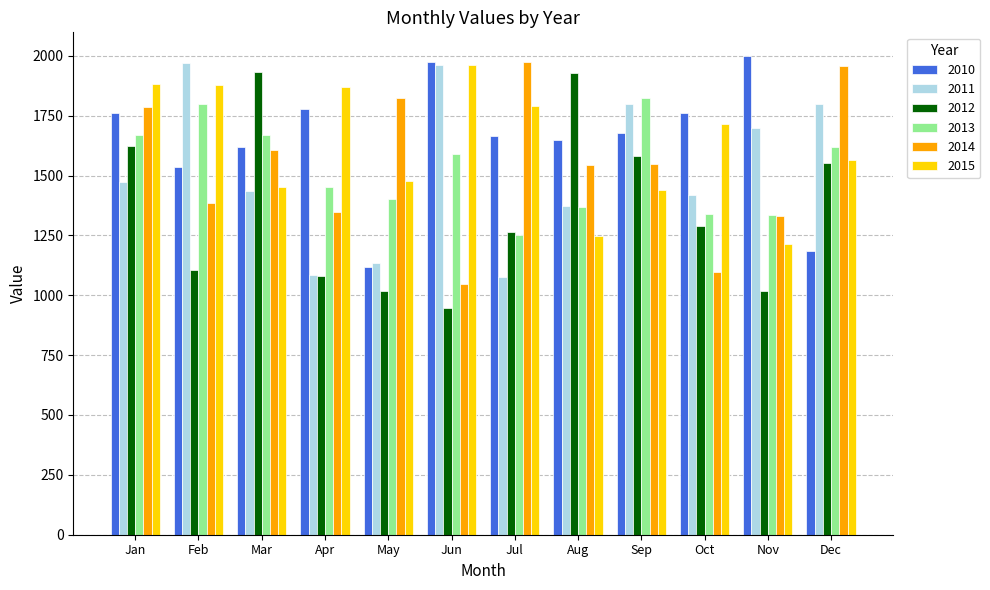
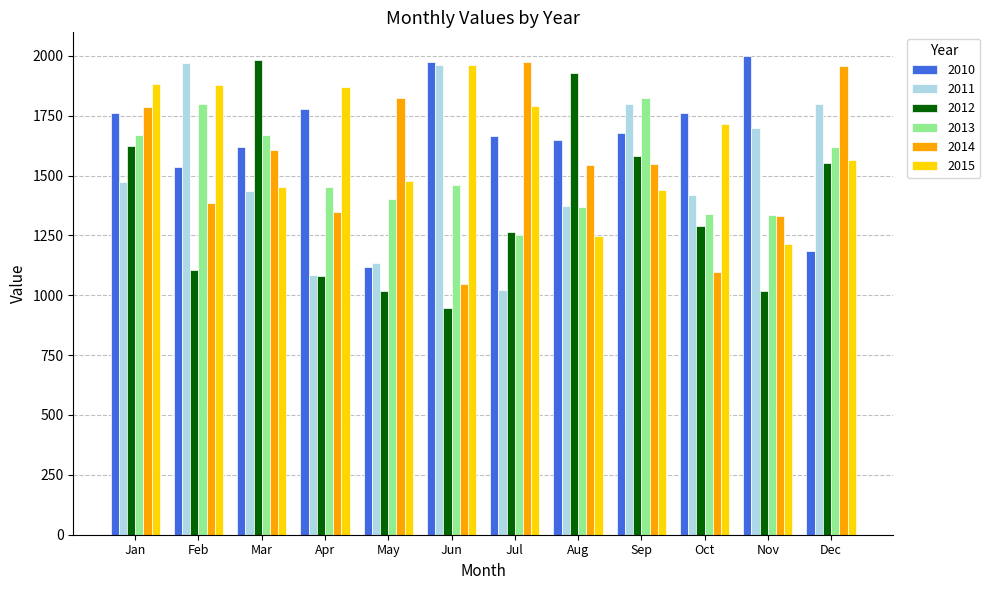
2012, Mar: 1930 -> 1980
2013, Jun: 1590 -> 1460
2011, Jul: 1080 -> 1020
